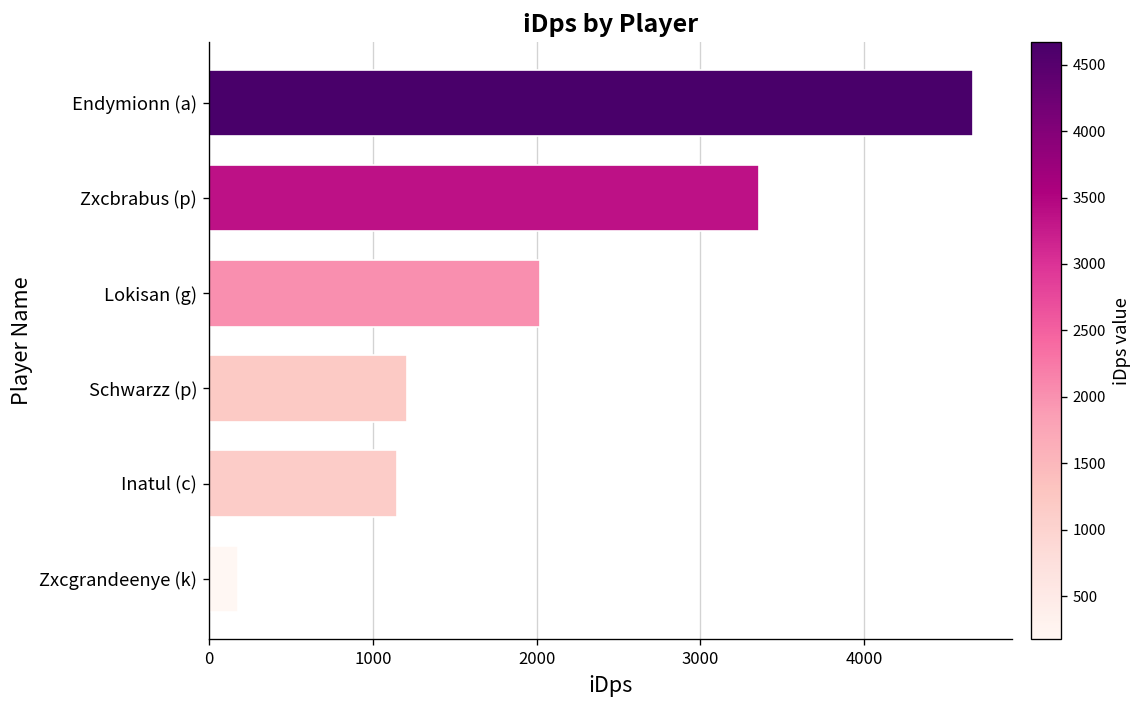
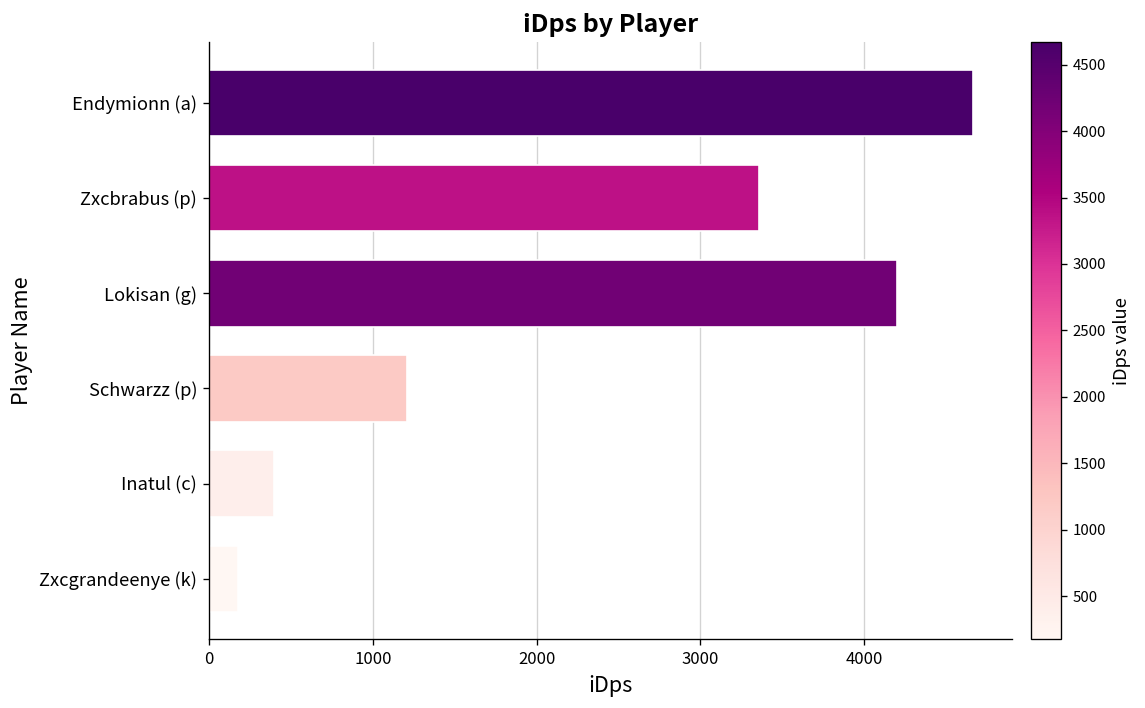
Lokisan (g): 2020 -> 4200
Inatul (c): 1150 -> 400
